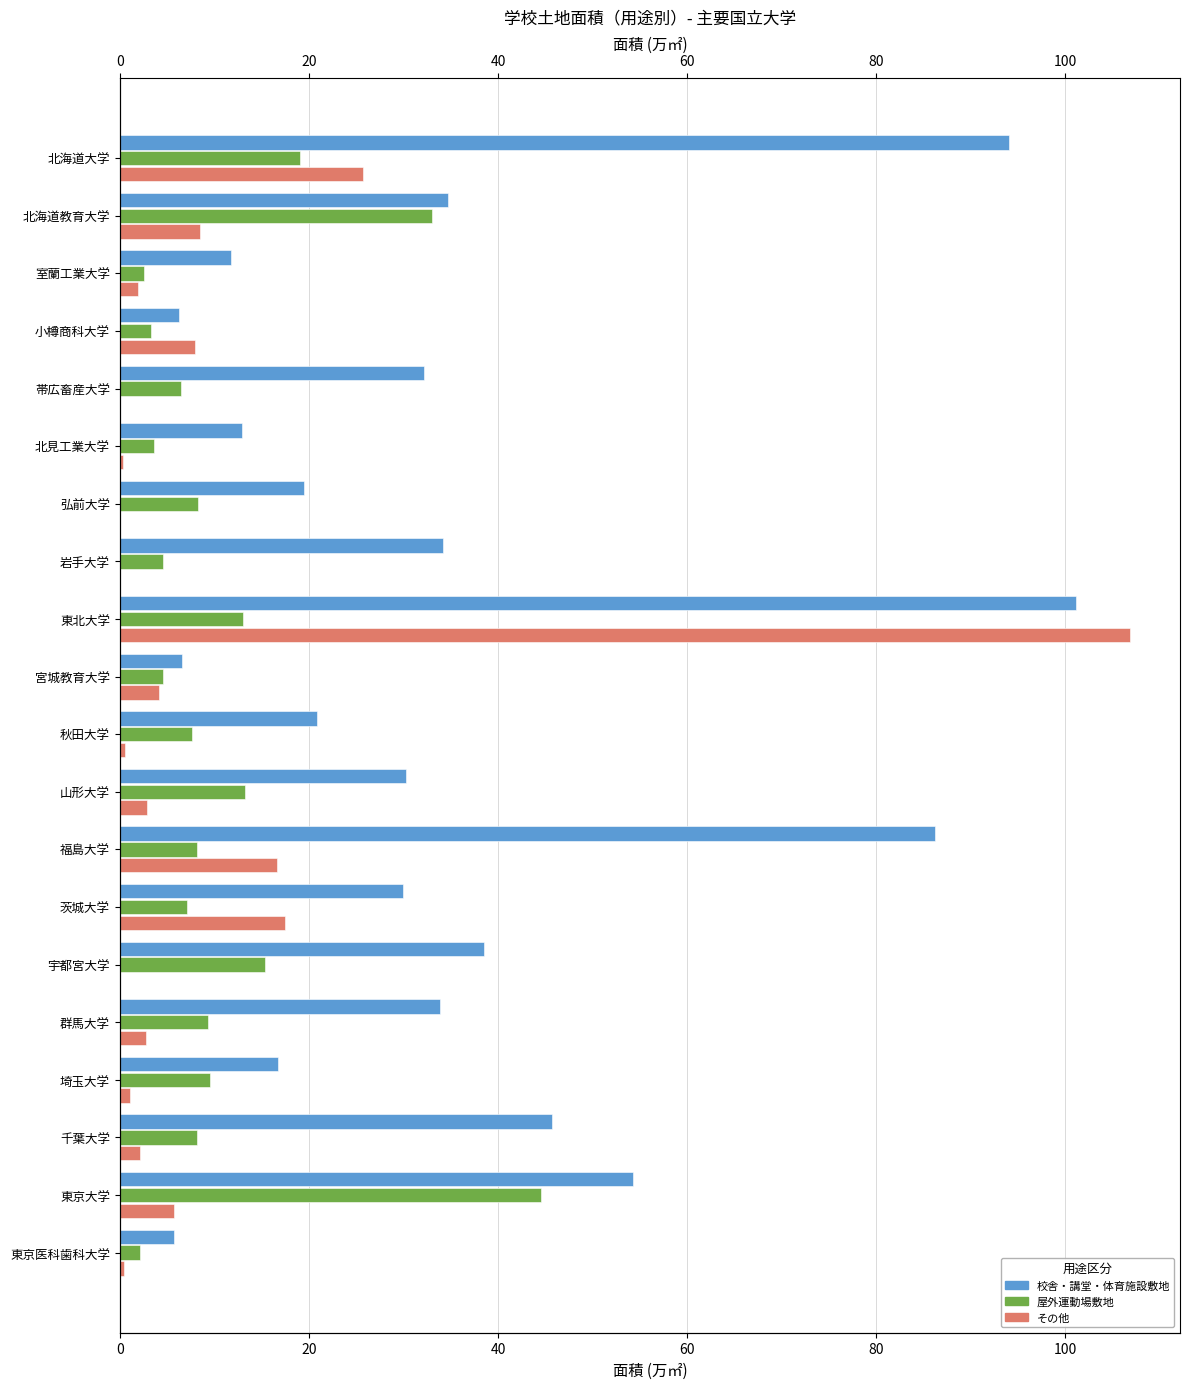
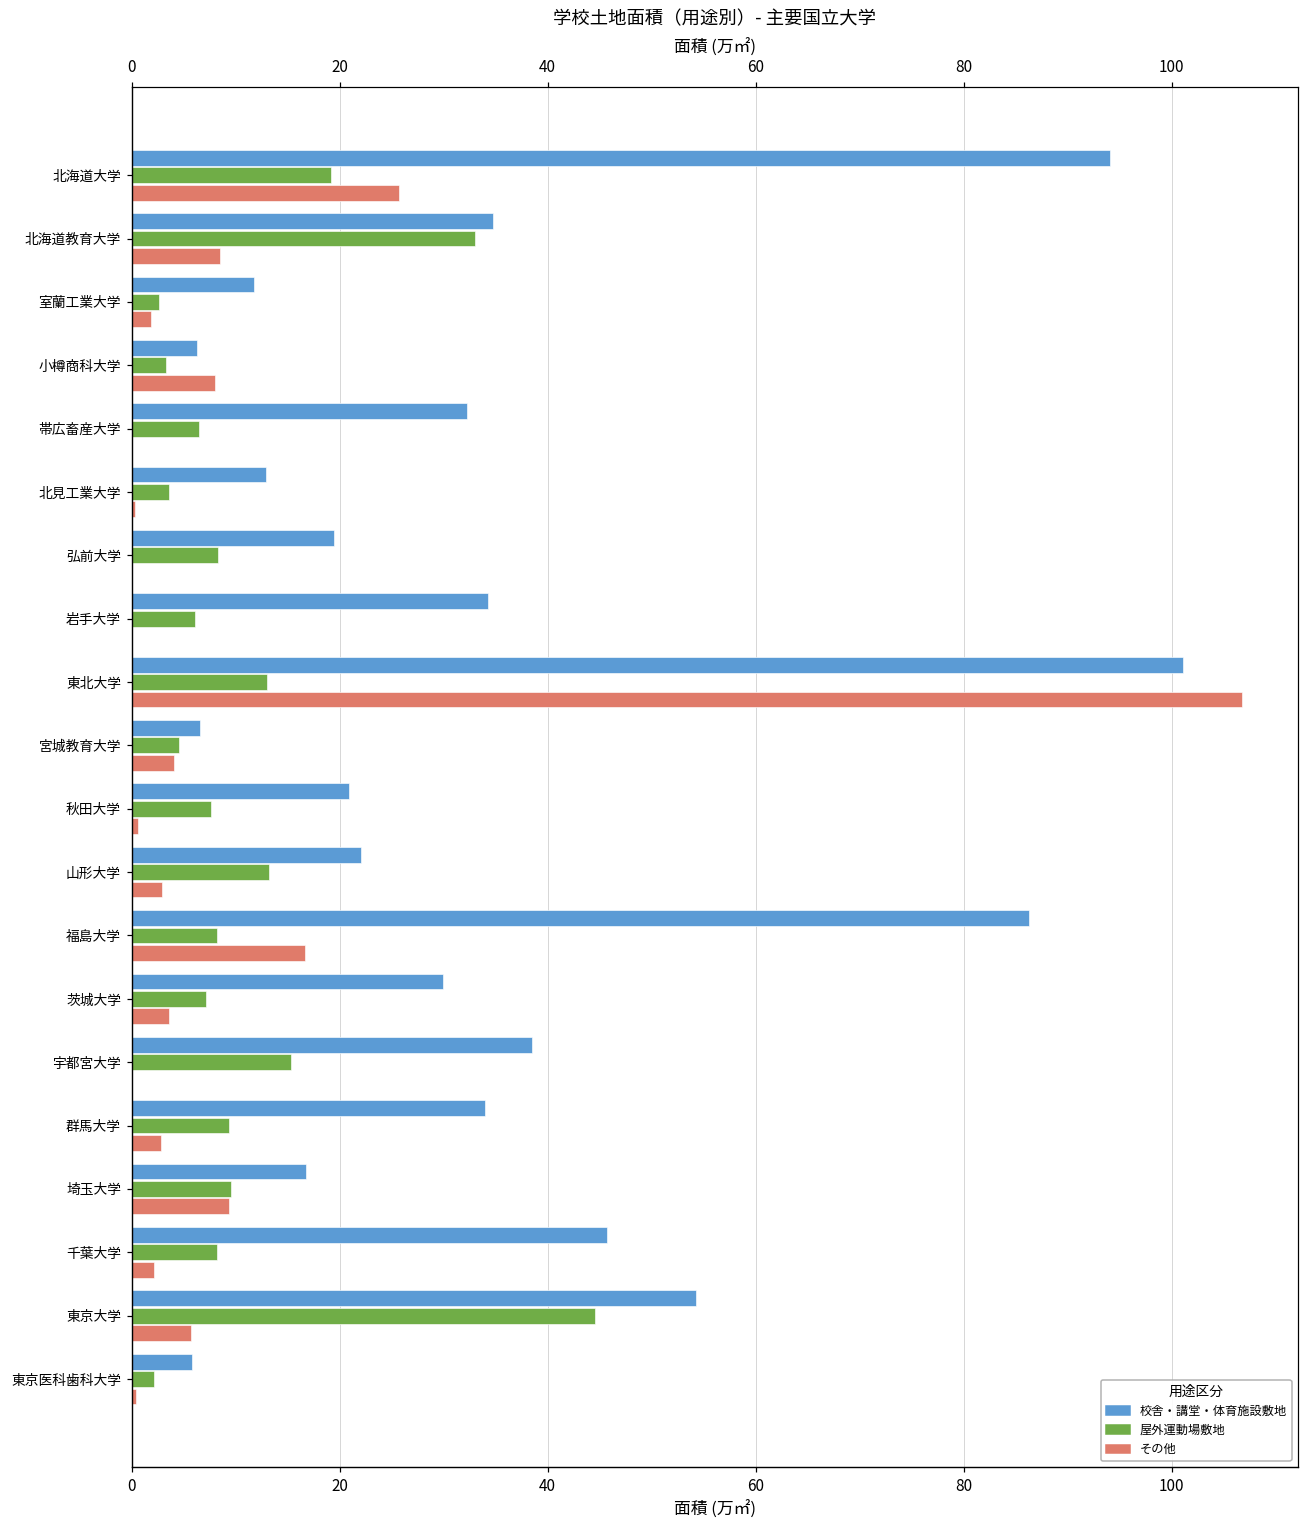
屋外運動場敷地, 岩手大学: 5 -> 6
校舎・講堂・体育施設敷地, 山形大学: 30 -> 22
その他, 茨城大学: 17 -> 4
その他, 埼玉大学: 1 -> 9
